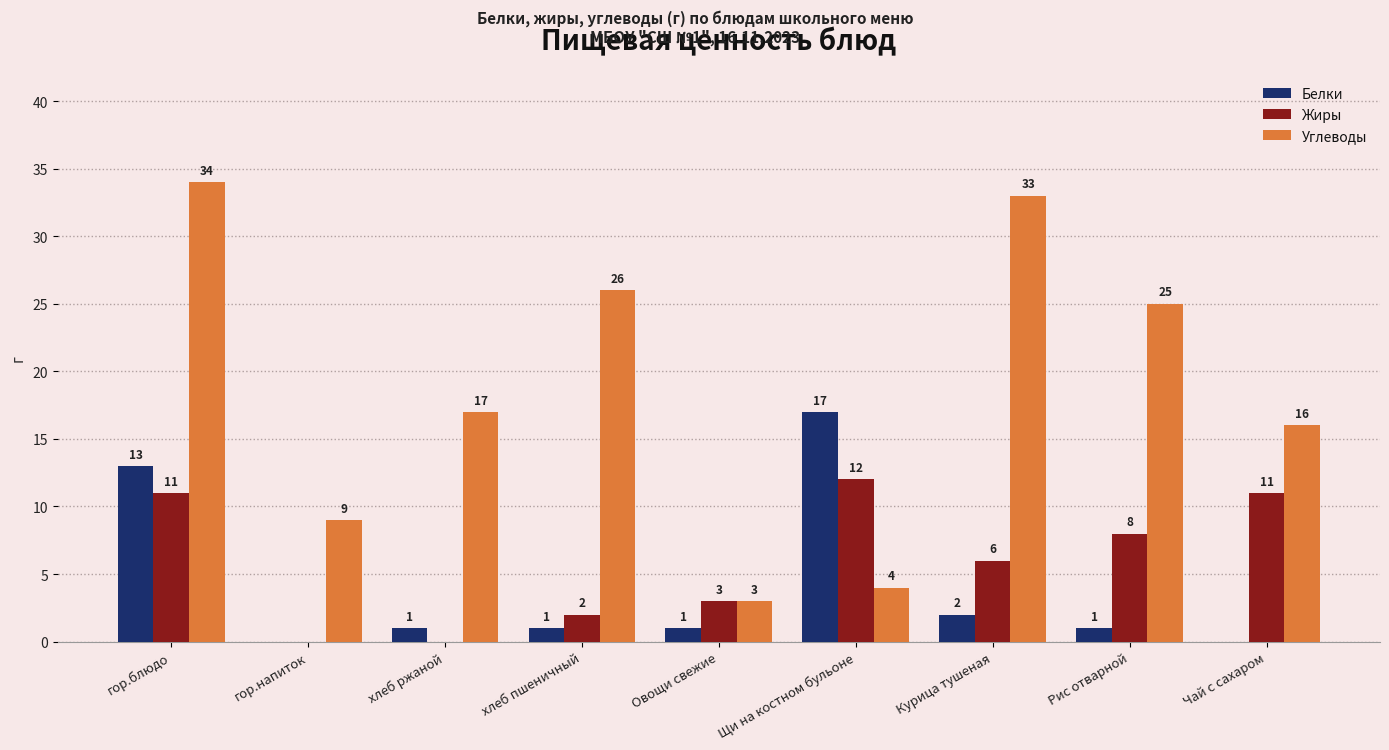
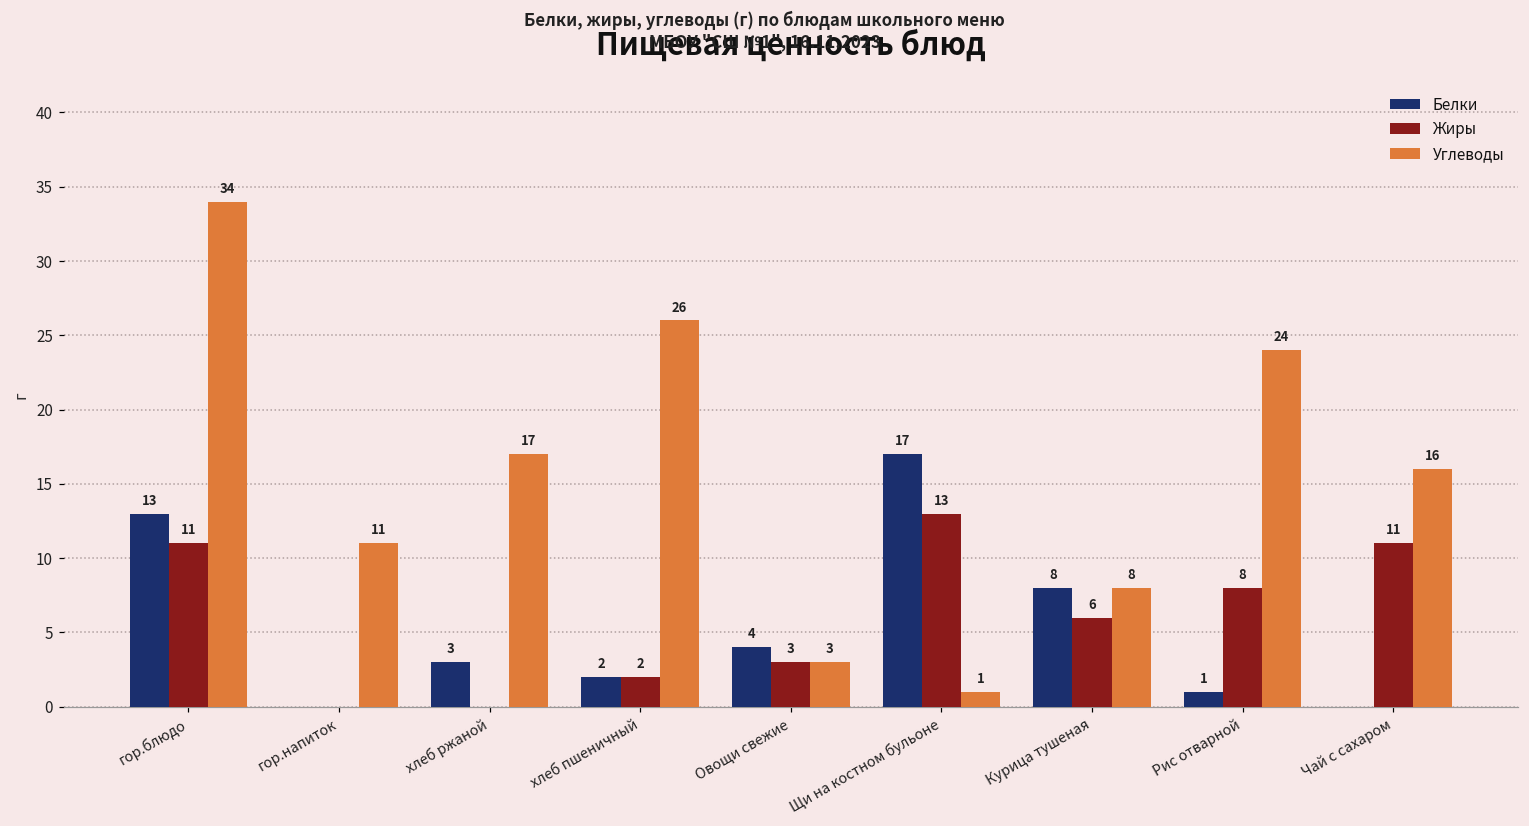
Углеводы, гор.напиток: 9 -> 11
Белки, хлеб ржаной: 1 -> 3
Белки, хлеб пшеничный: 1 -> 2
Белки, Овощи свежие: 1 -> 4
Жиры, Щи на костном бульоне: 12 -> 13
Углеводы, Щи на костном бульоне: 4 -> 1
Белки, Курица тушеная: 2 -> 8
Углеводы, Курица тушеная: 33 -> 8
Углеводы, Рис отварной: 25 -> 24
